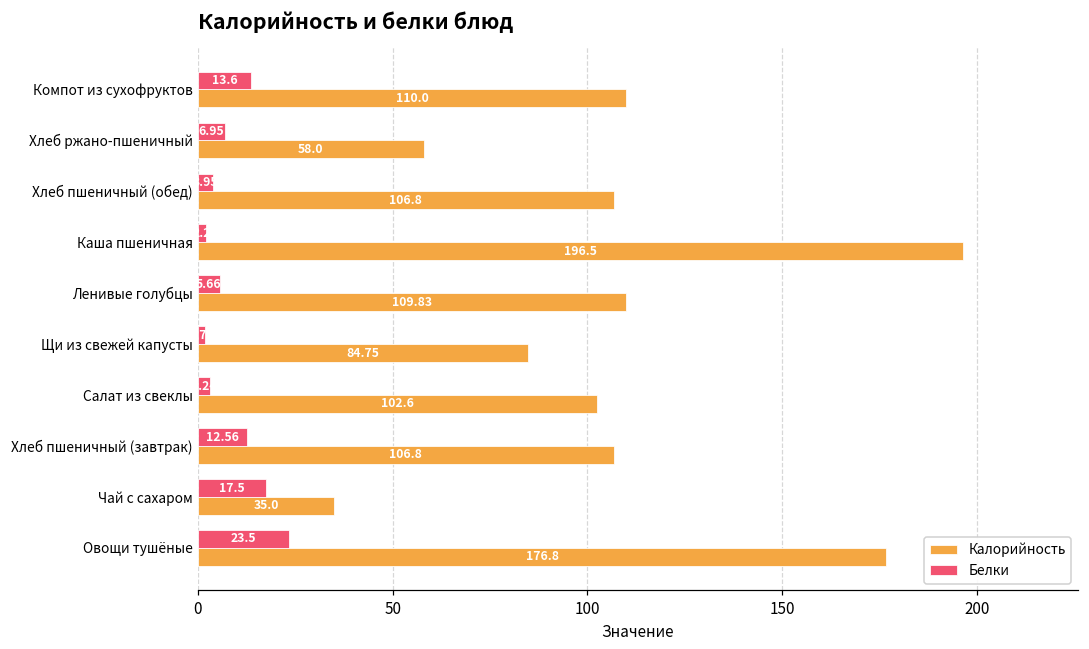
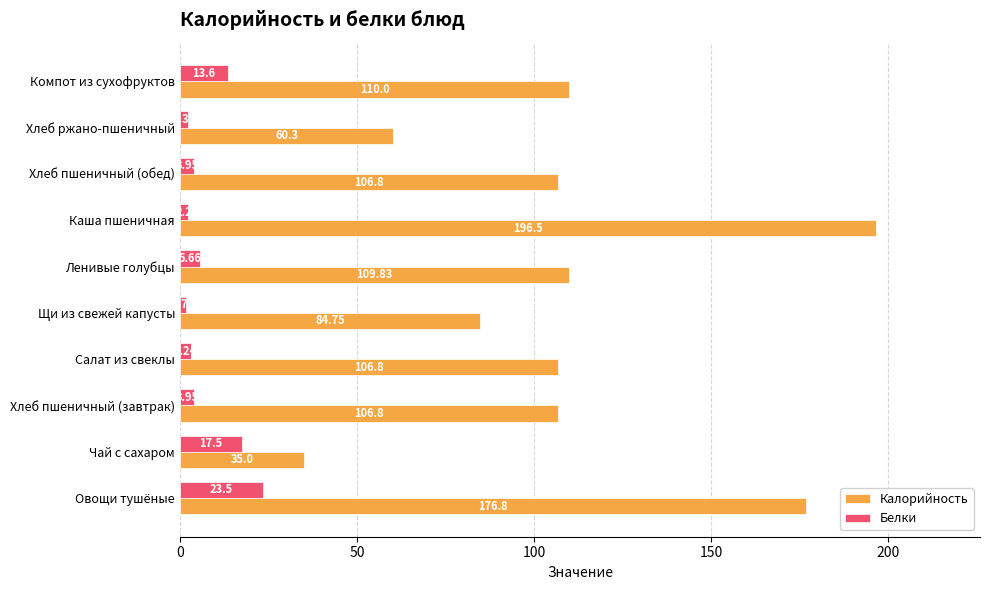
Белки, Хлеб ржано-пшеничный: 7 -> 2
Калорийность, Хлеб ржано-пшеничный: 58.0 -> 60.3
Калорийность, Салат из свеклы: 102.6 -> 106.8
Белки, Хлеб пшеничный (завтрак): 13 -> 4
